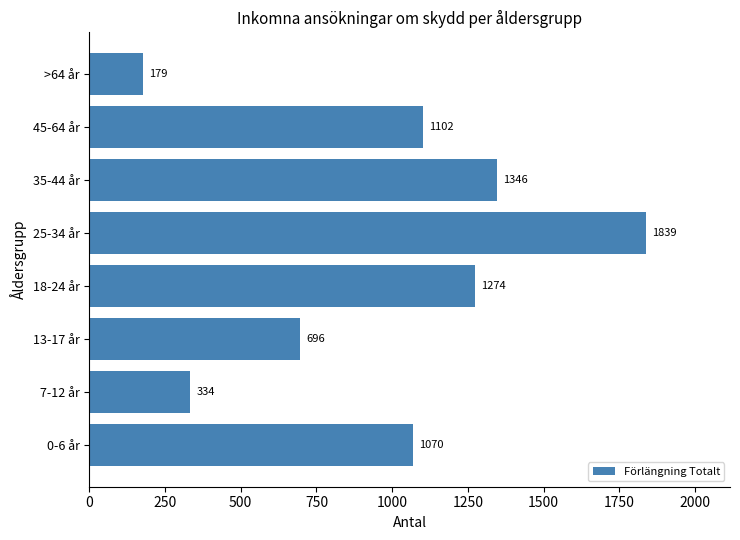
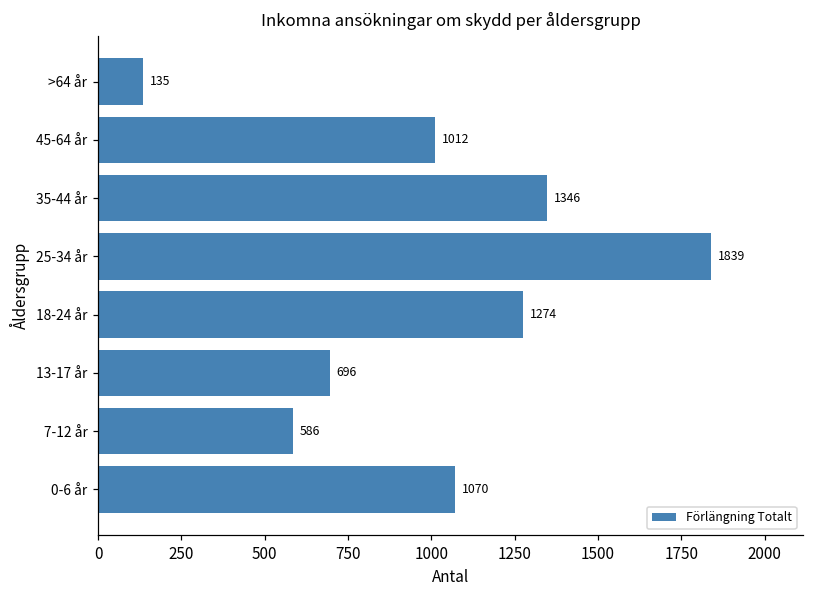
>64 år: 179 -> 135
45-64 år: 1102 -> 1012
7-12 år: 334 -> 586
